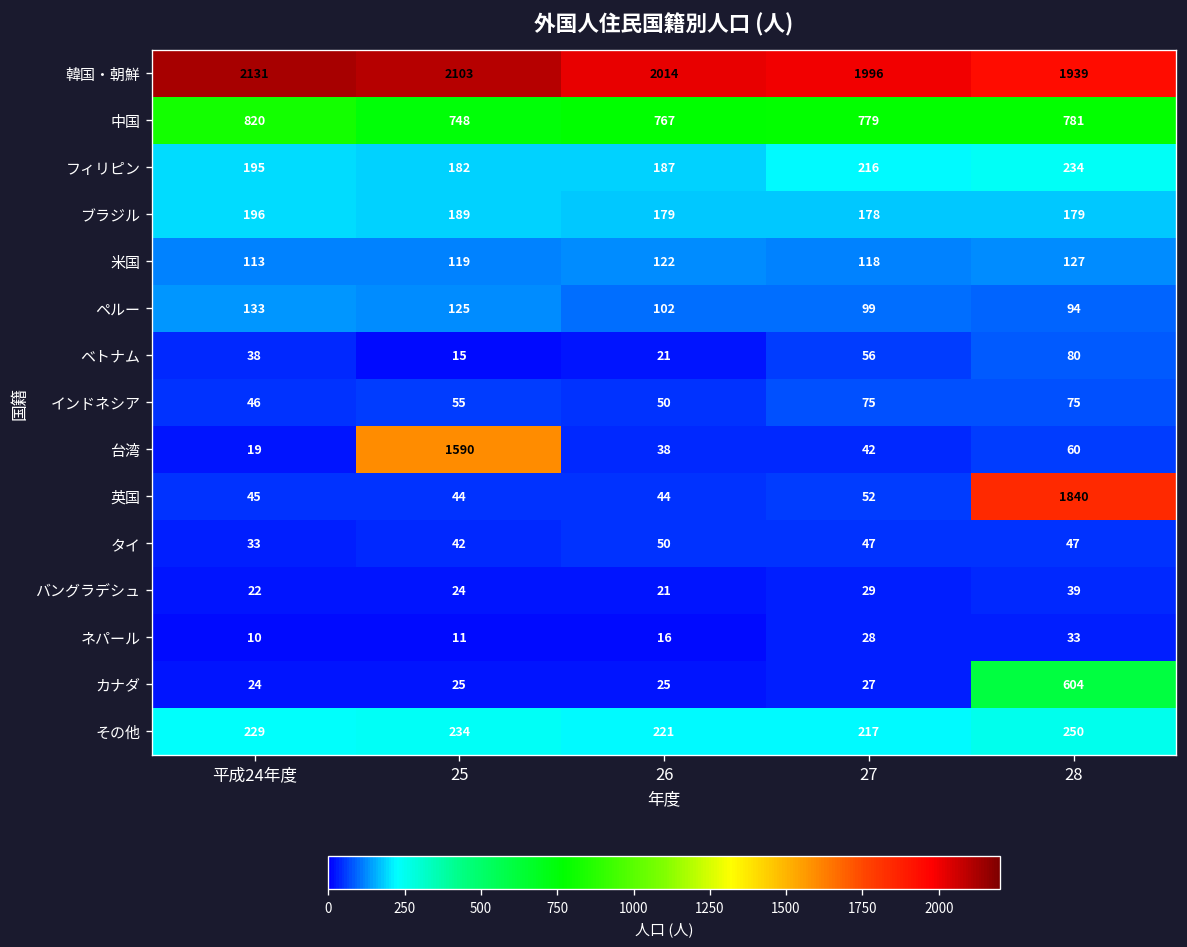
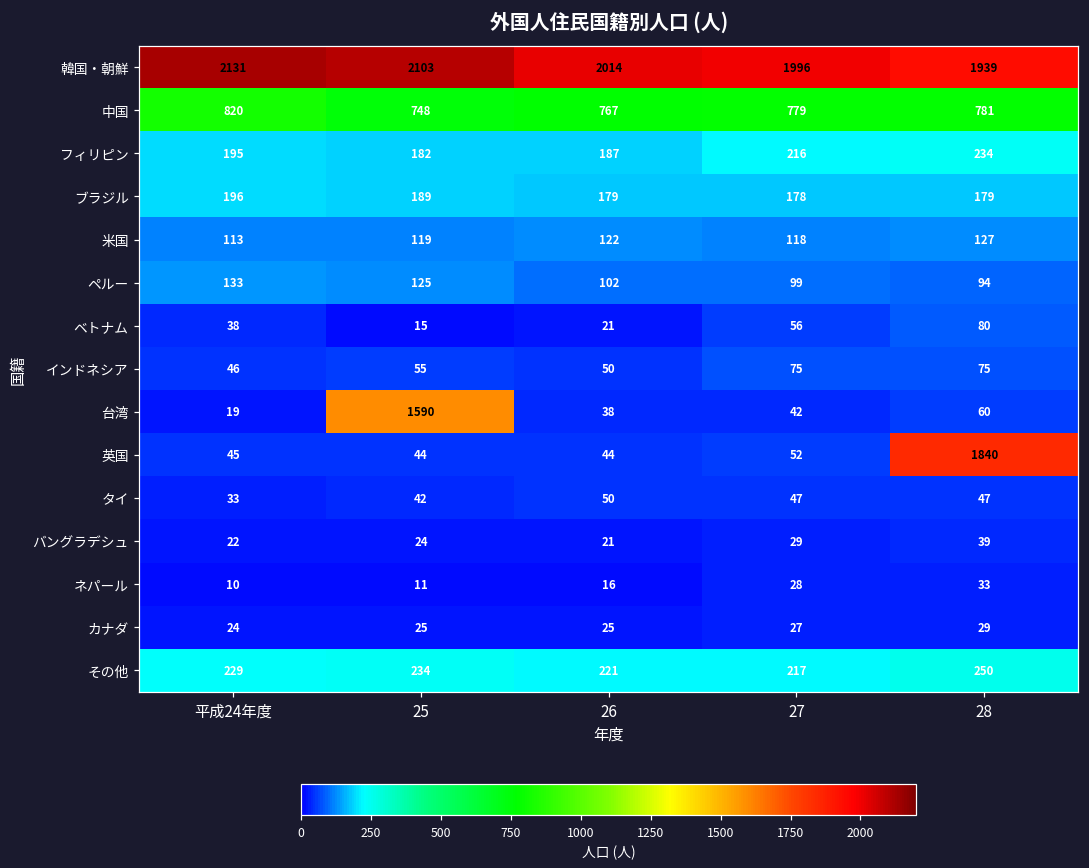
カナダ, 28: 604 -> 29
